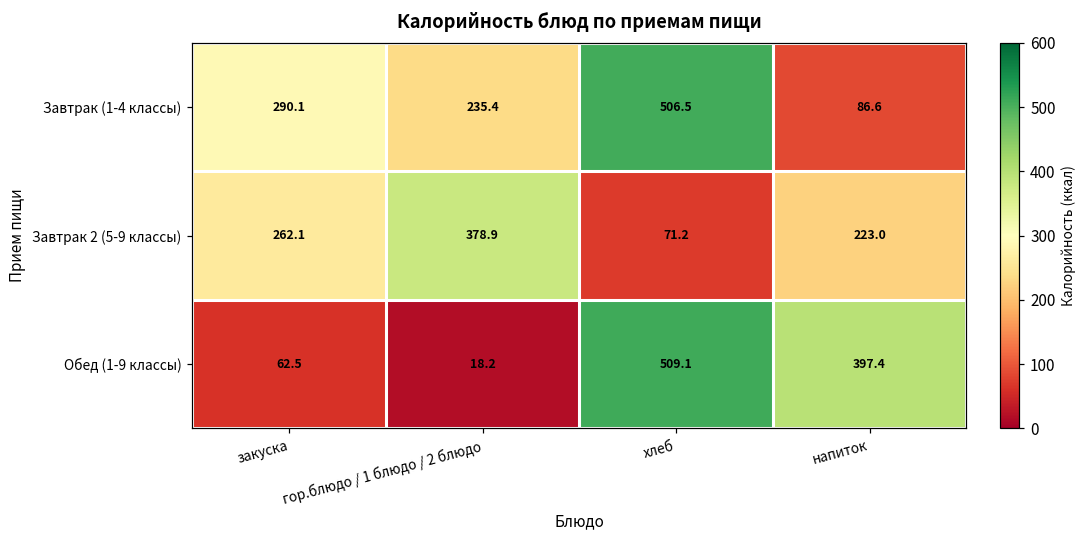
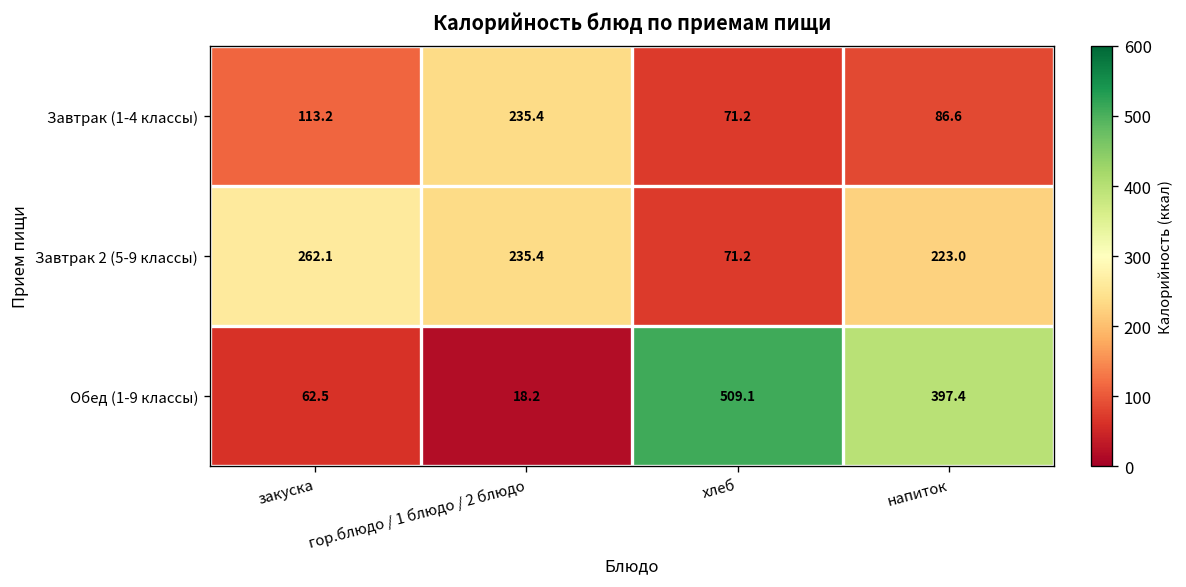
Завтрак (1-4 классы), закуска: 290.1 -> 113.2
Завтрак (1-4 классы), хлеб: 506.5 -> 71.2
Завтрак 2 (5-9 классы), гор.блюдо / 1 блюдо / 2 блюдо: 378.9 -> 235.4
